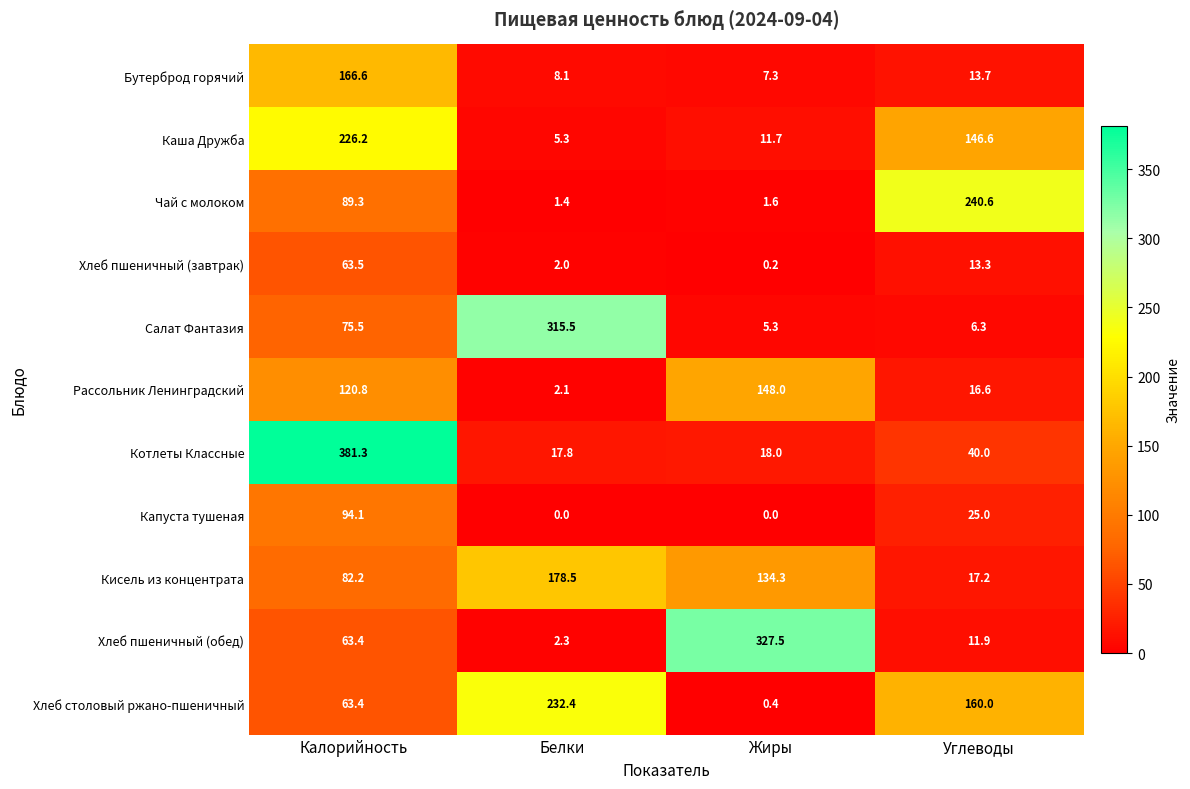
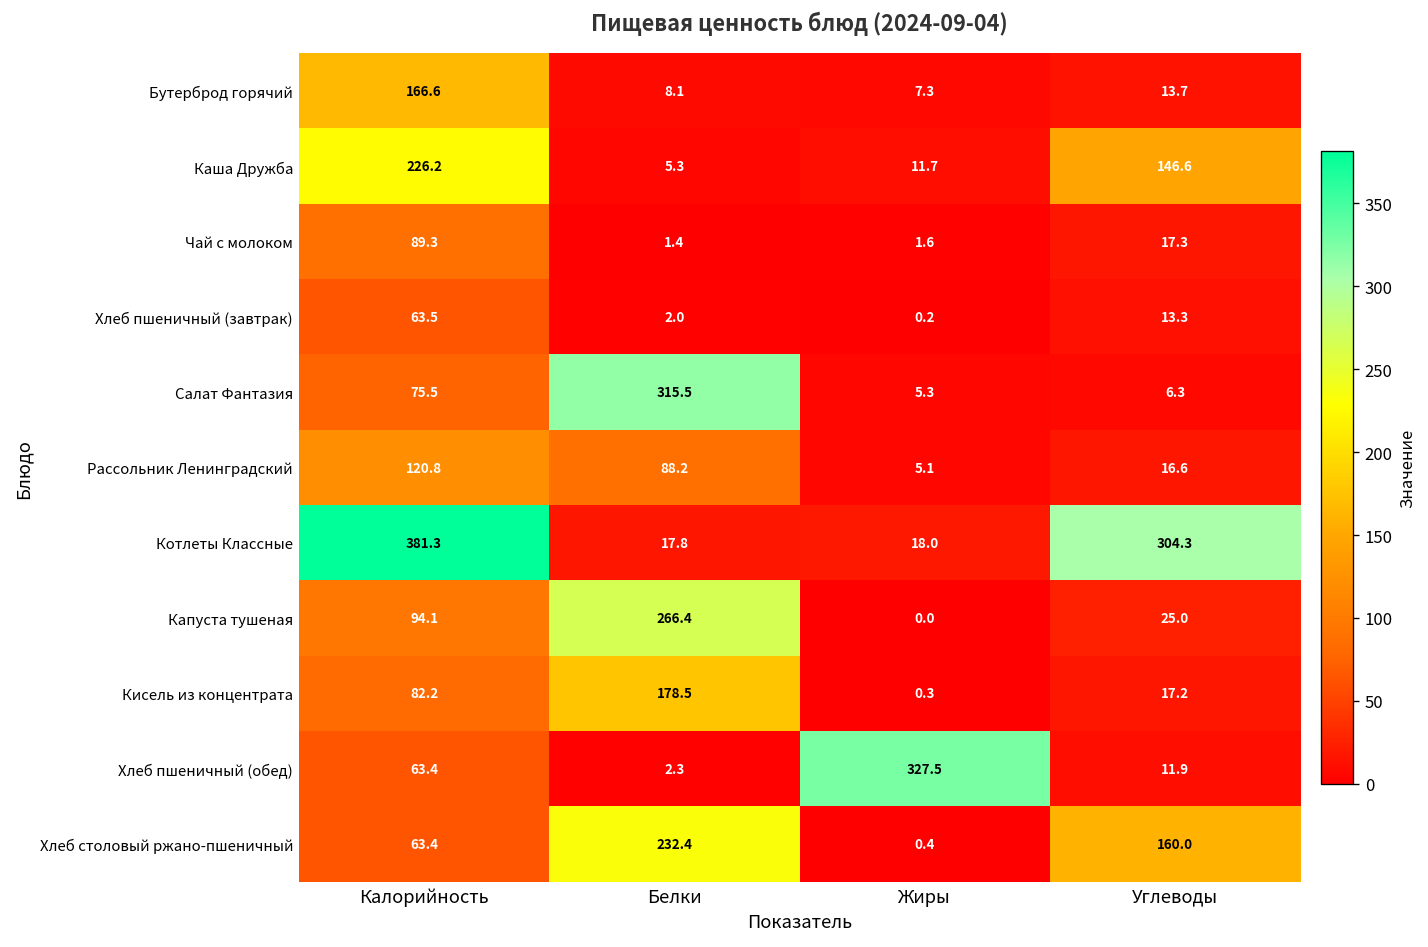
Чай с молоком, Углеводы: 240.6 -> 17.3
Рассольник Ленинградский, Белки: 2.1 -> 88.2
Рассольник Ленинградский, Жиры: 148.0 -> 5.1
Котлеты Классные, Углеводы: 40.0 -> 304.3
Капуста тушеная, Белки: 0.0 -> 266.4
Кисель из концентрата, Жиры: 134.3 -> 0.3
